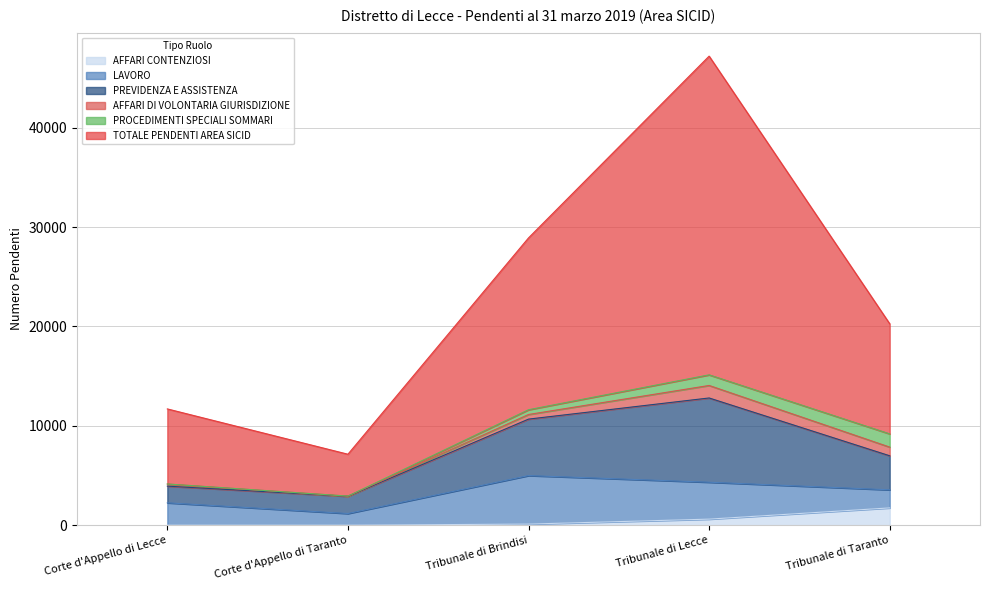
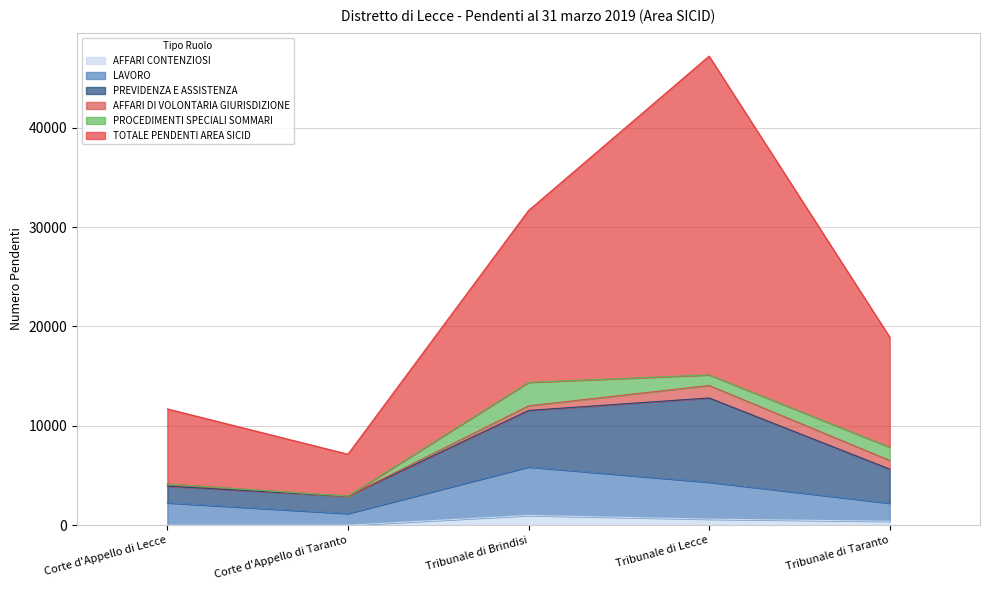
AFFARI CONTENZIOSI, Tribunale di Brindisi: 0 -> 1000
PROCEDIMENTI SPECIALI SOMMARI, Tribunale di Brindisi: 0 -> 2000
AFFARI CONTENZIOSI, Tribunale di Taranto: 2000 -> 0
